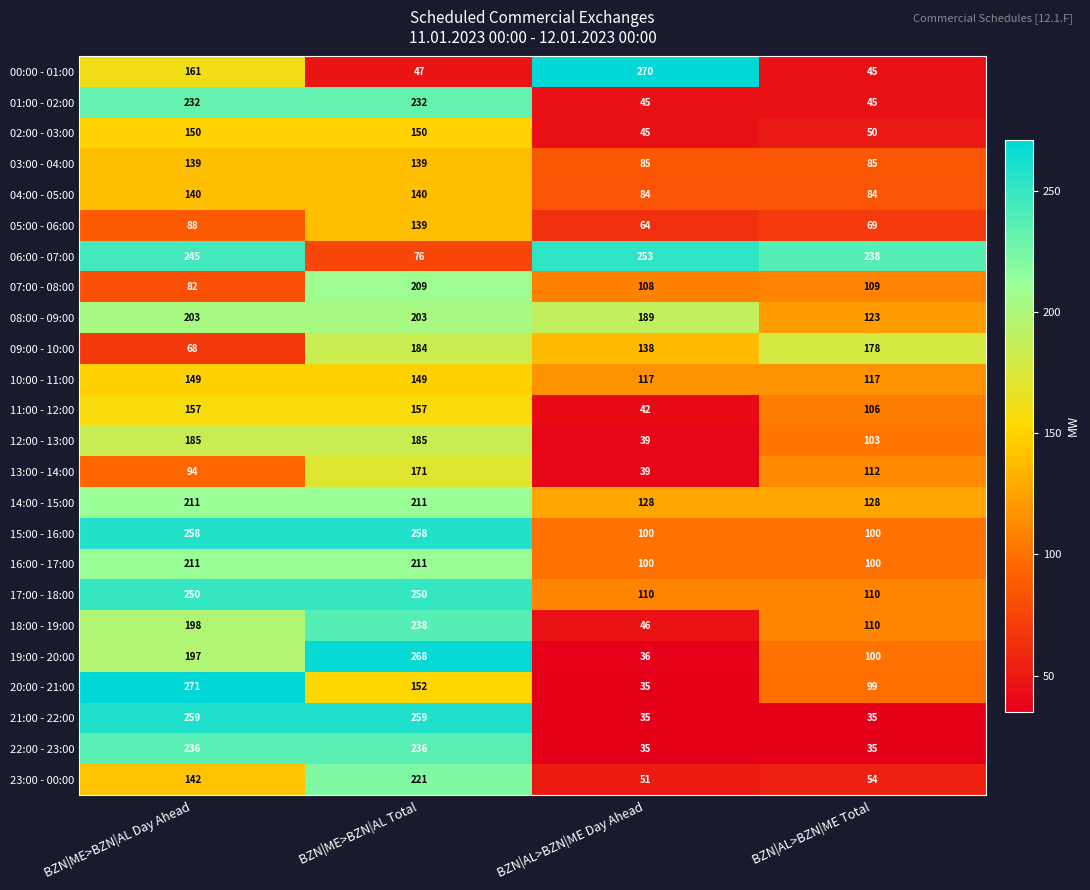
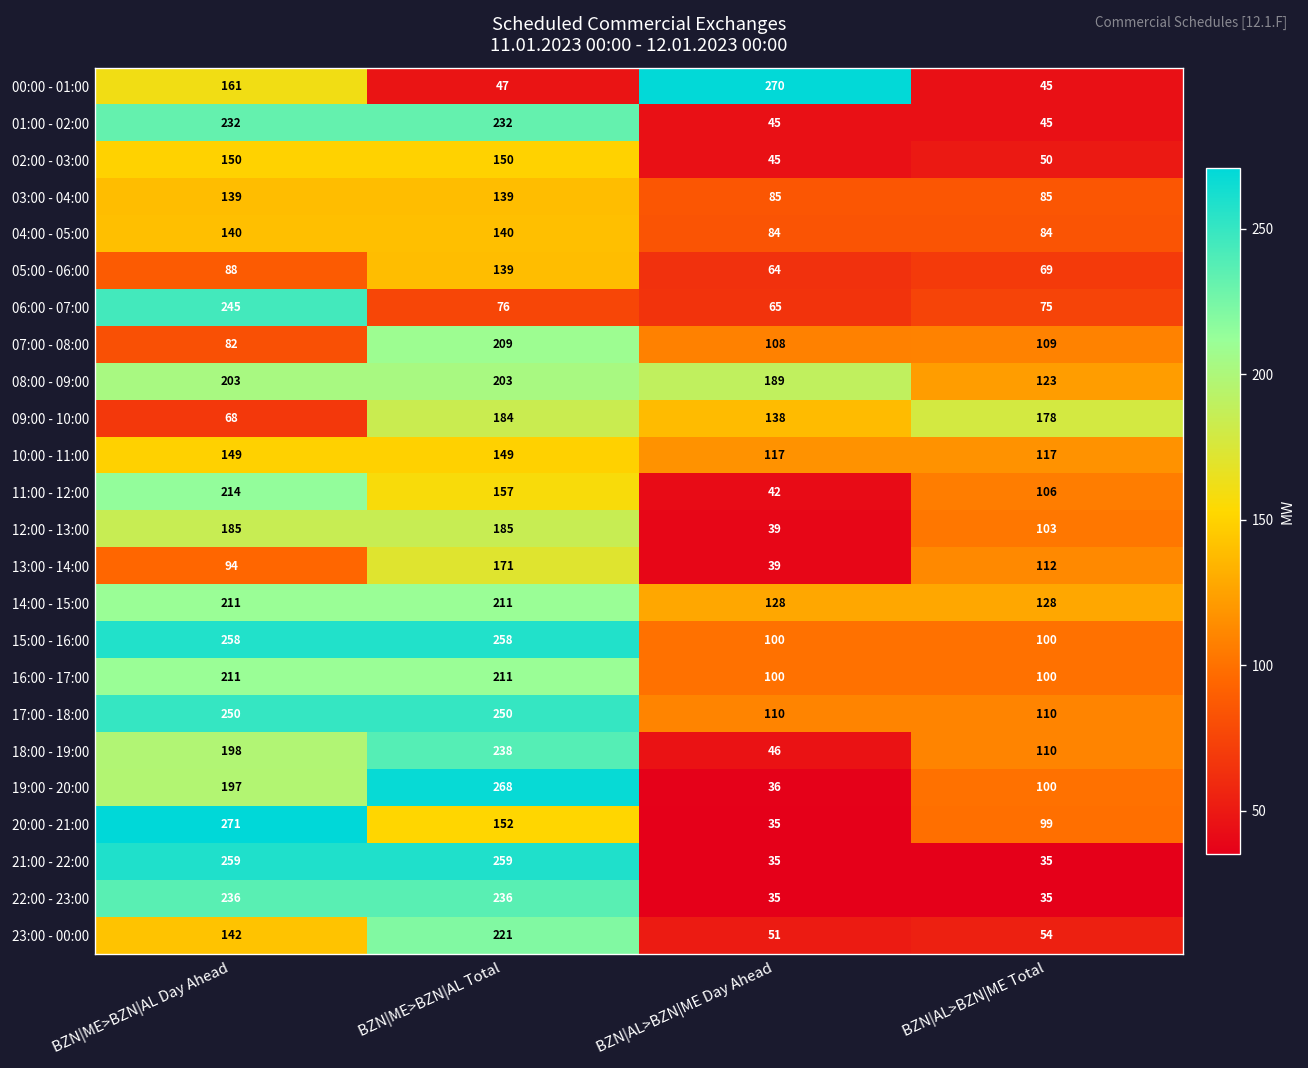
06:00 - 07:00, BZN|AL>BZN|ME Day Ahead: 253 -> 65
06:00 - 07:00, BZN|AL>BZN|ME Total: 238 -> 75
11:00 - 12:00, BZN|ME>BZN|AL Day Ahead: 157 -> 214
